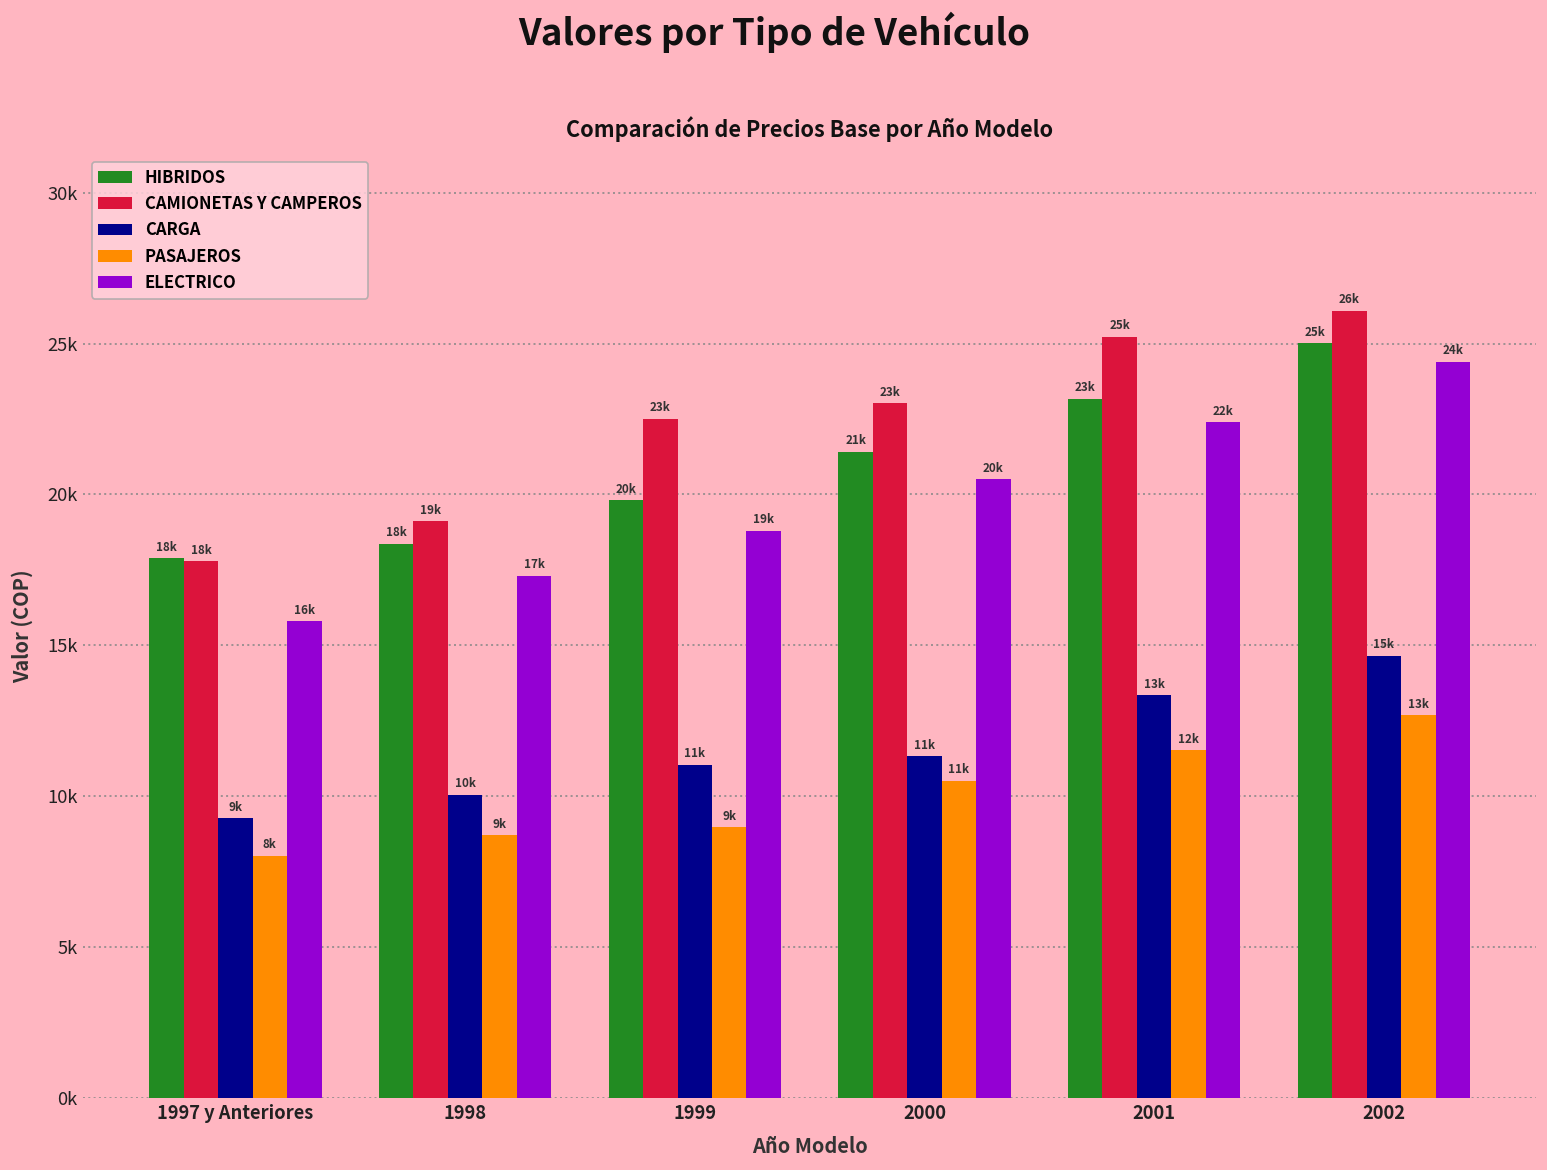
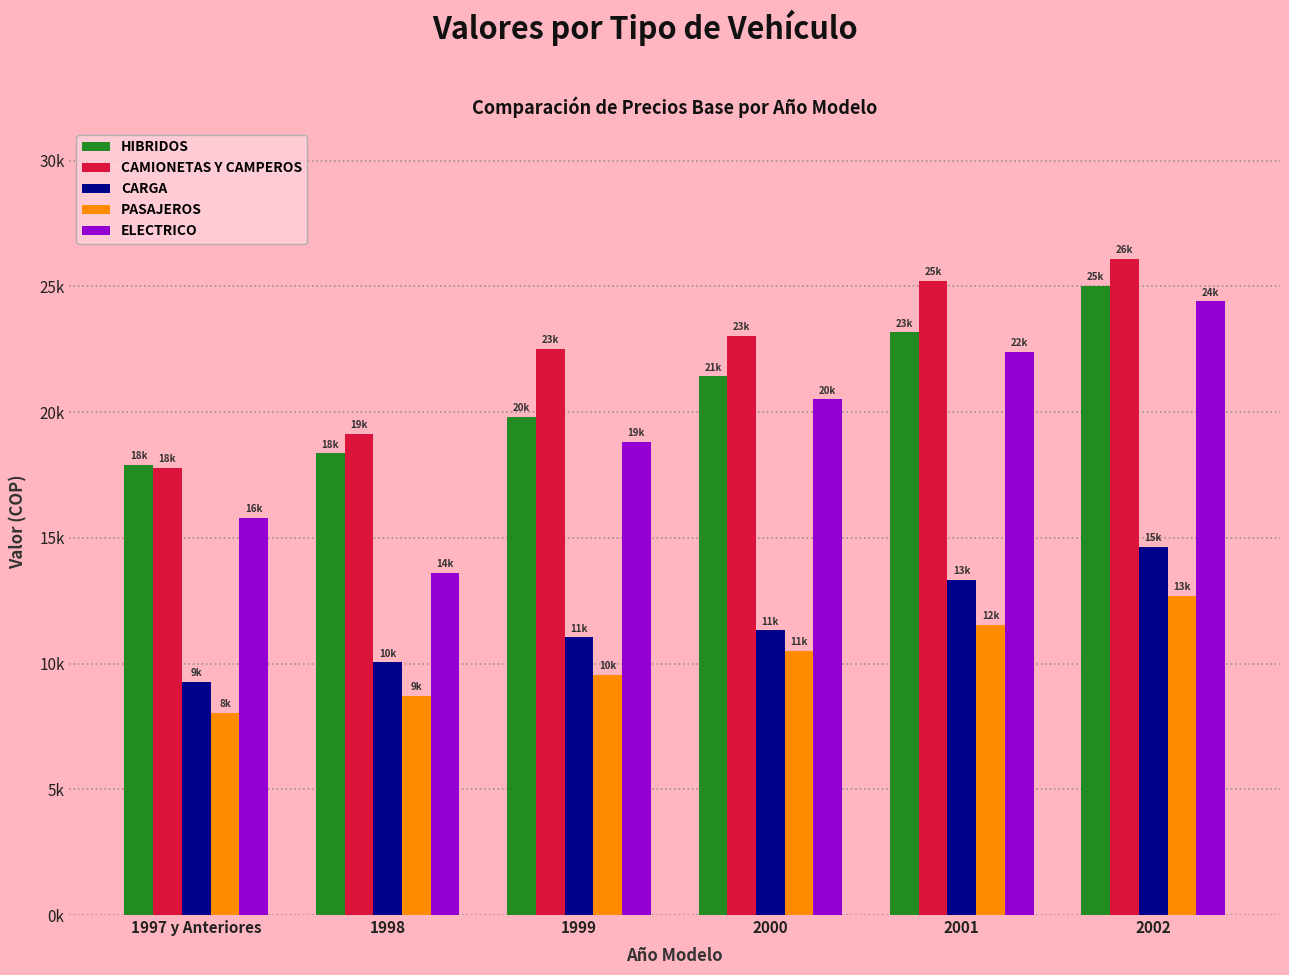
ELECTRICO, 1998: 17k -> 14k
PASAJEROS, 1999: 9k -> 10k
